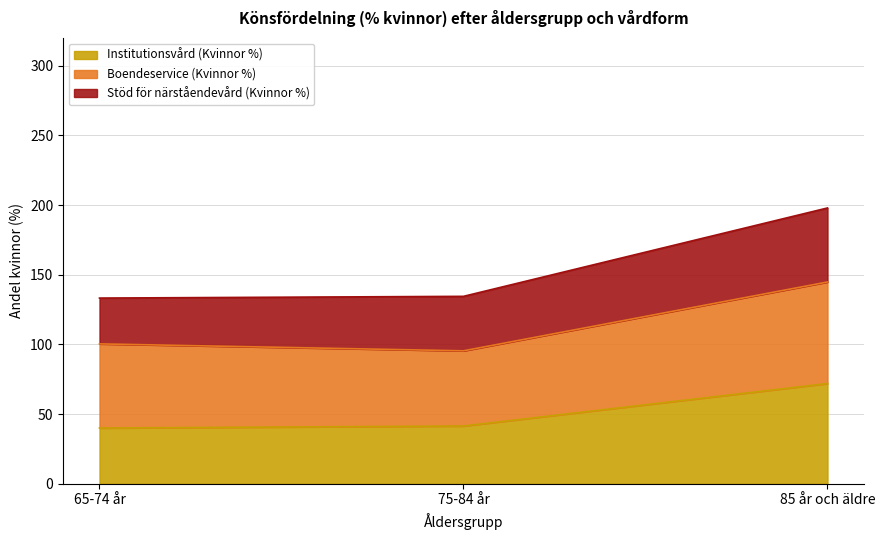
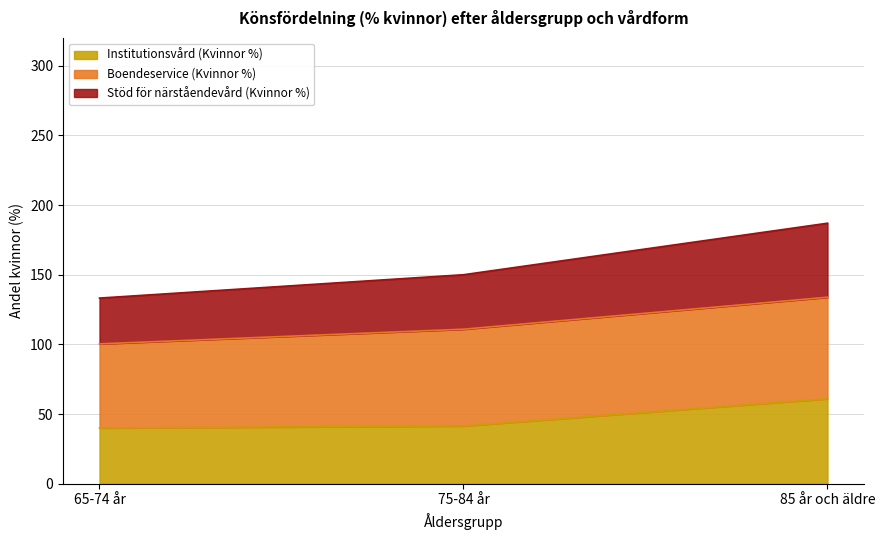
Boendeservice (Kvinnor %), 75-84 år: 54 -> 69
Institutionsvård (Kvinnor %), 85 år och äldre: 72 -> 61
